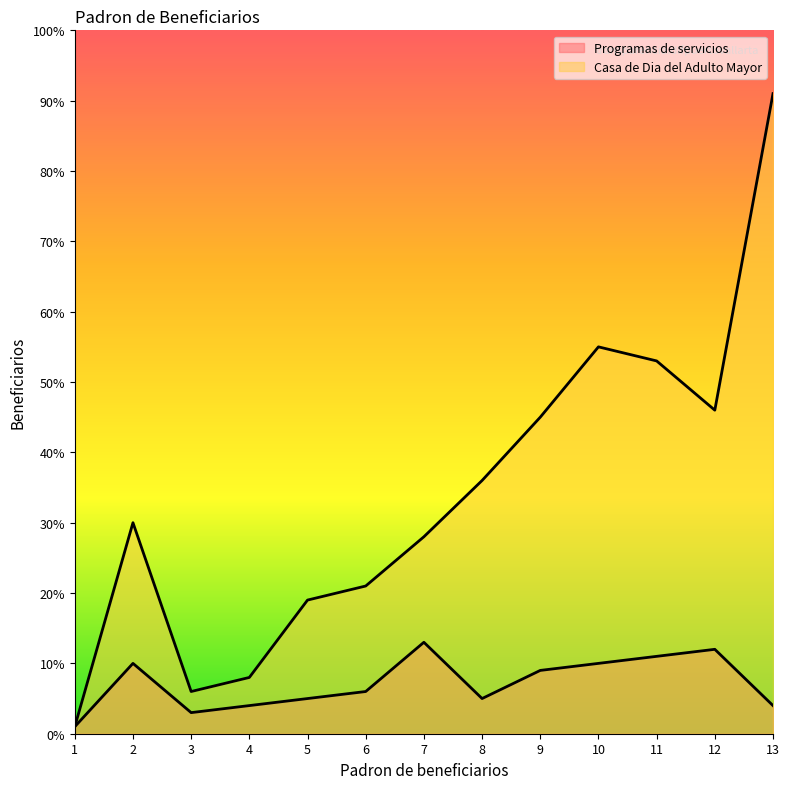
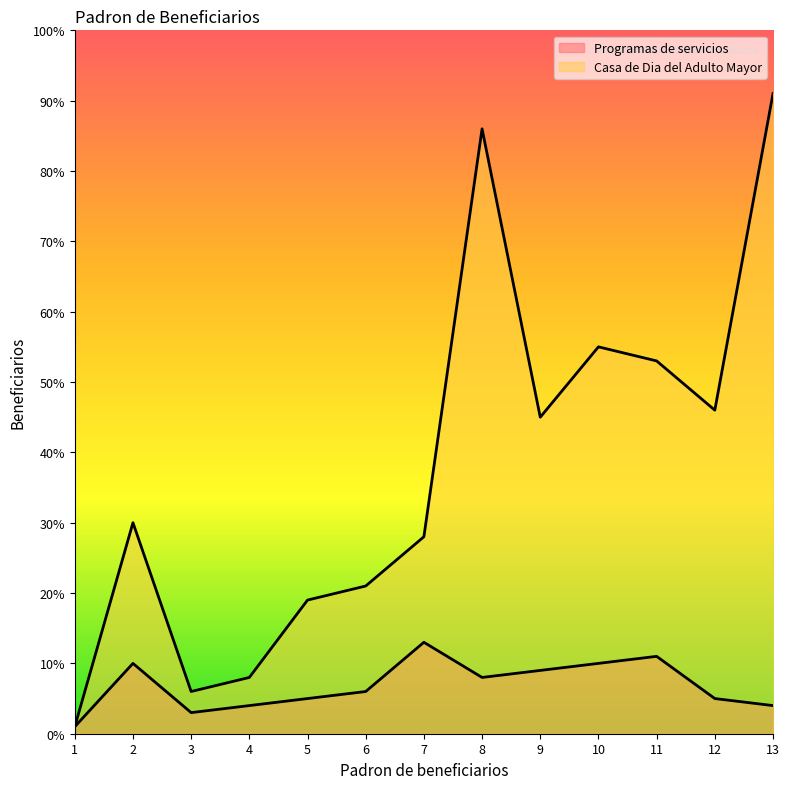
Programas de servicios, 8: 5% -> 8%
Casa de Dia del Adulto Mayor, 8: 36% -> 86%
Programas de servicios, 12: 12% -> 5%
